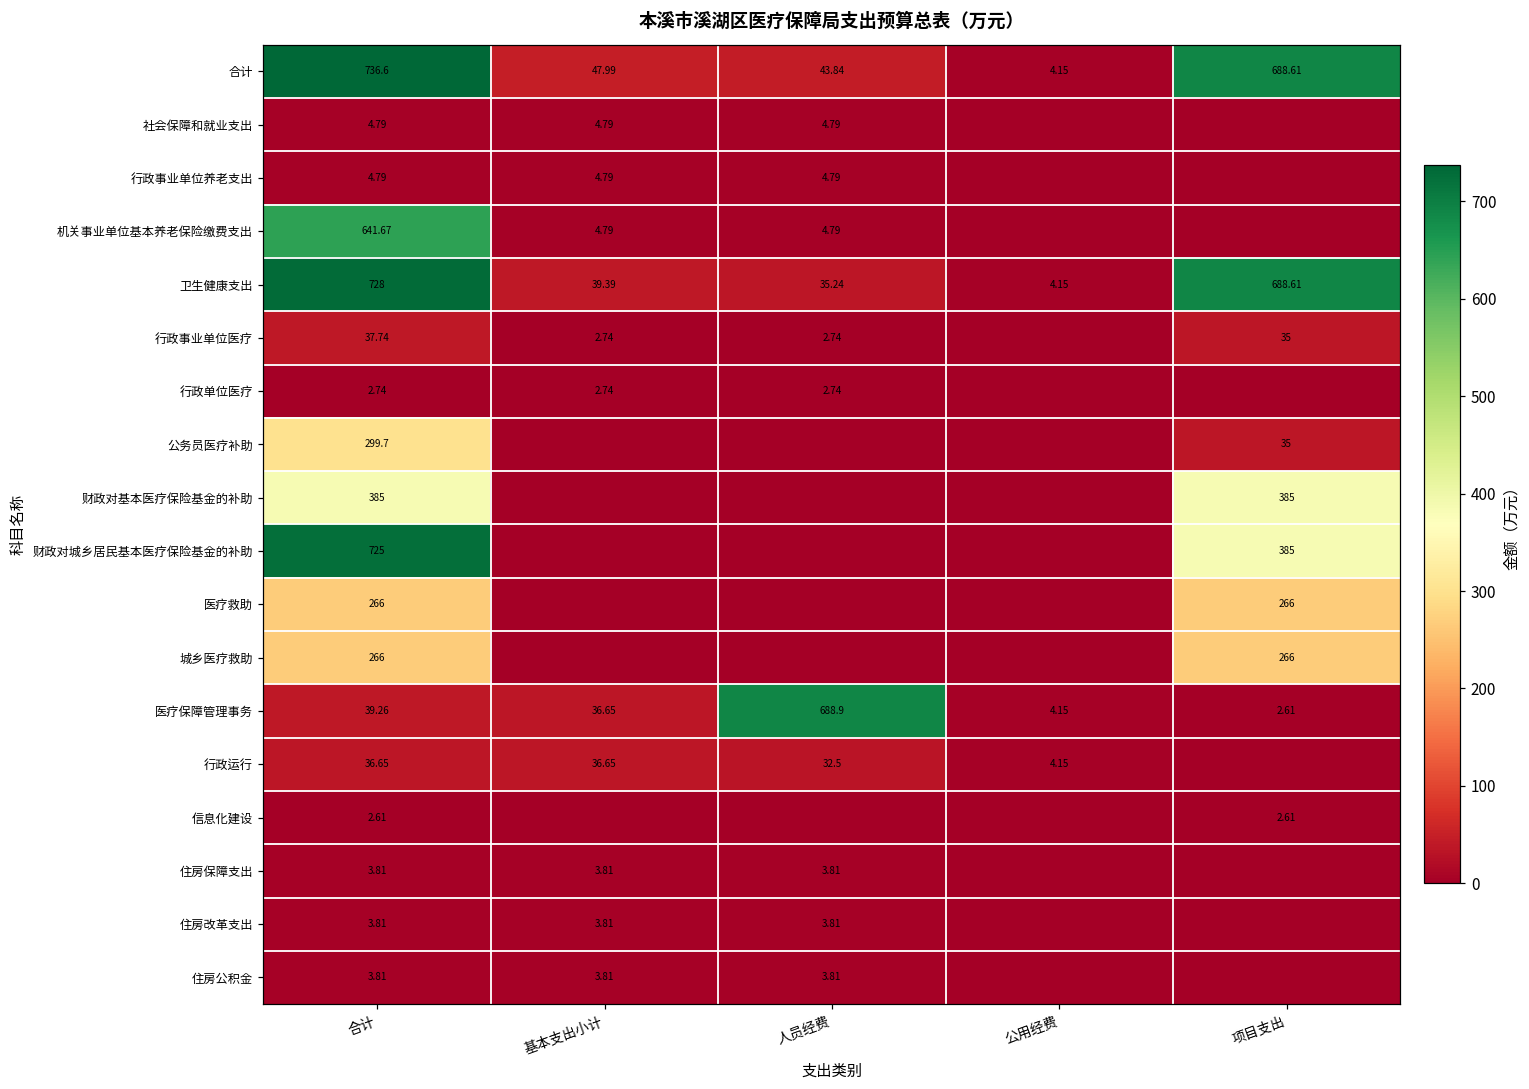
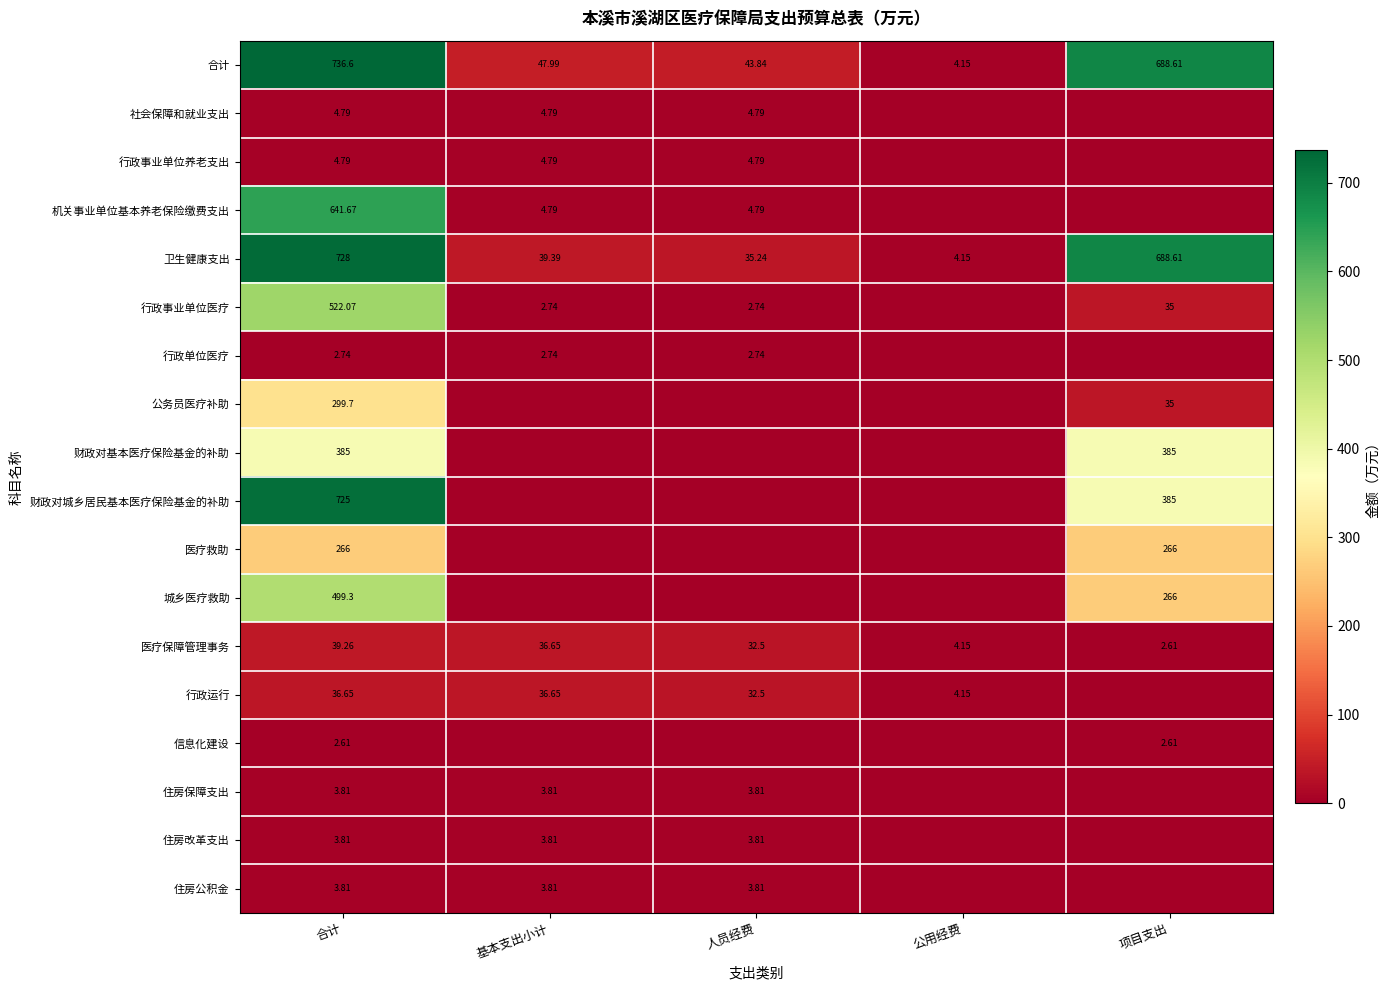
行政事业单位医疗, 合计: 37.74 -> 522.07
城乡医疗救助, 合计: 266 -> 499.3
医疗保障管理事务, 人员经费: 688.9 -> 32.5
